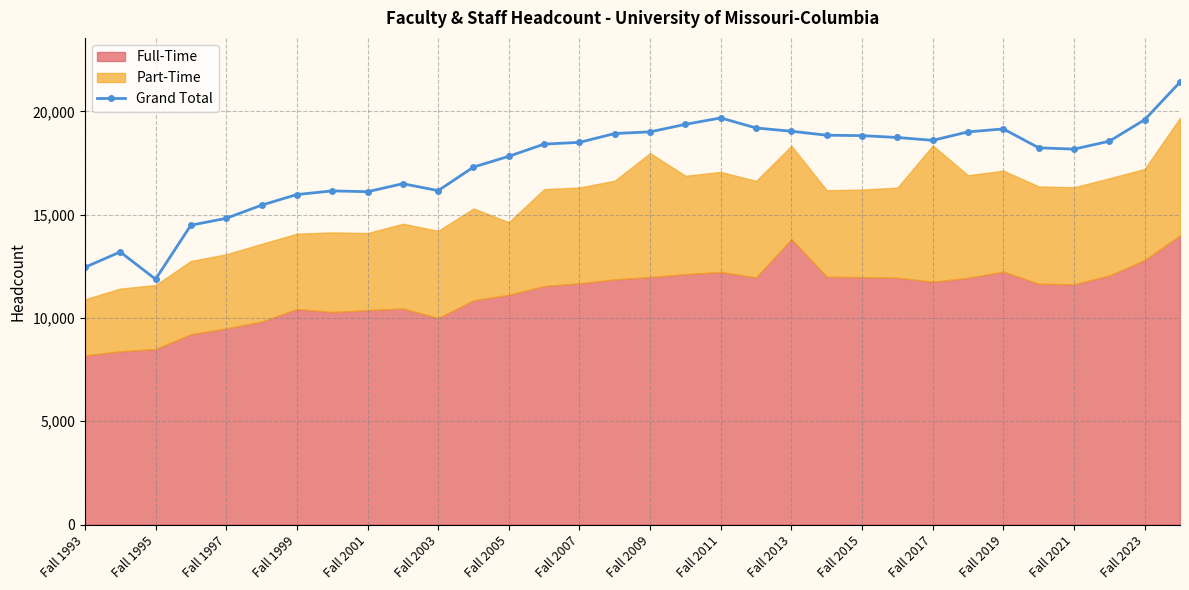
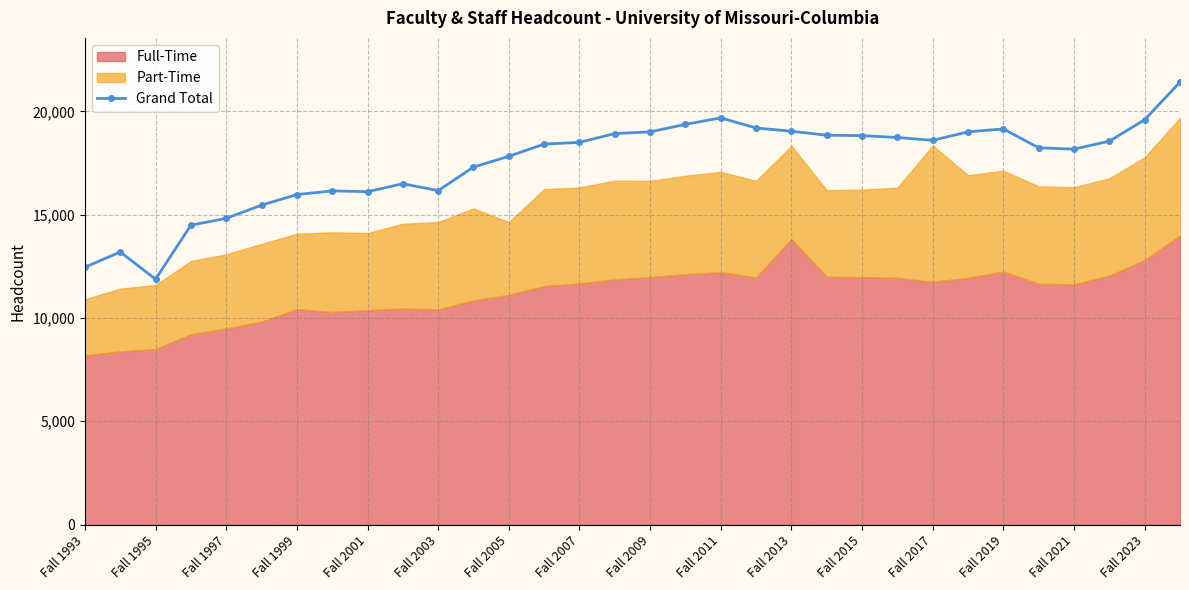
Full-Time, Fall 2003: 10,000 -> 10,400
Part-Time, Fall 2009: 6,000 -> 4,700
Part-Time, Fall 2023: 4,400 -> 5,000
